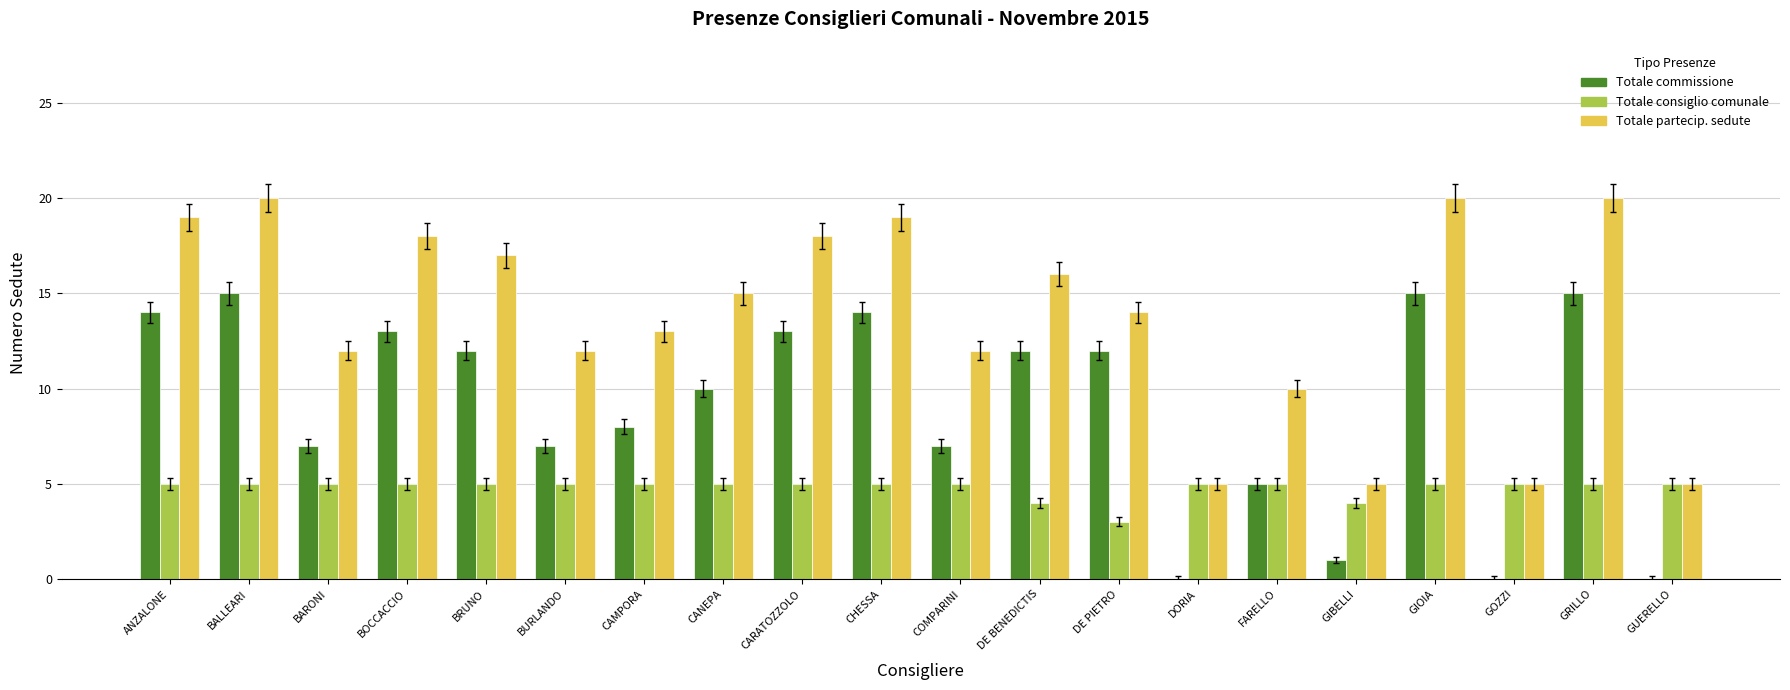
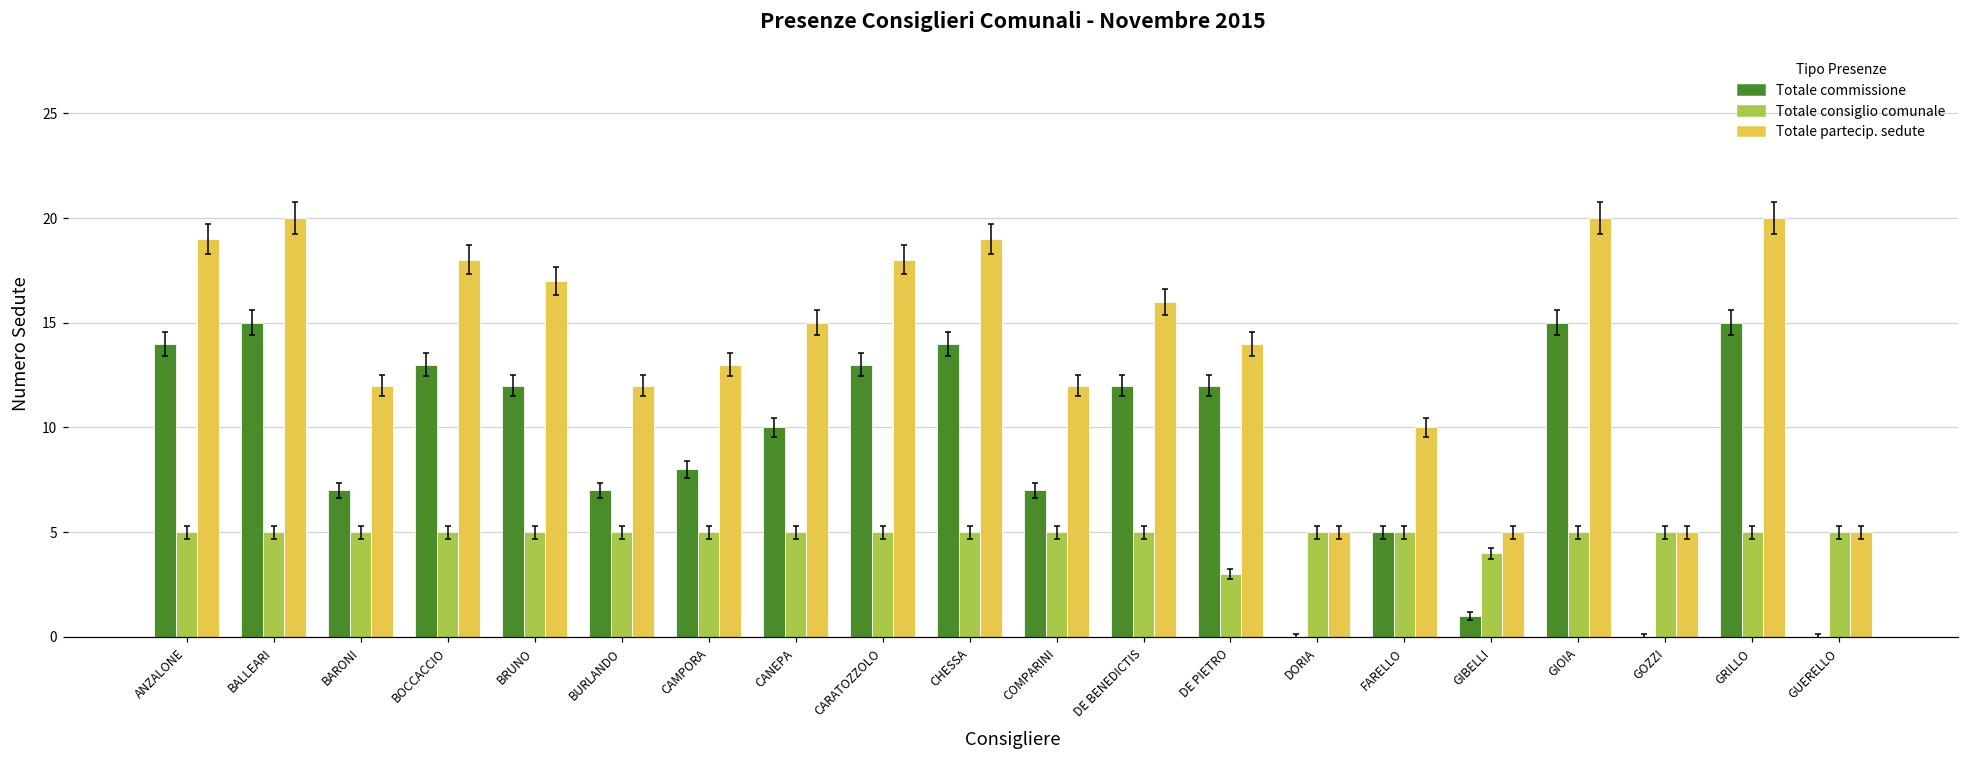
Totale consiglio comunale, DE BENEDICTIS: 4 -> 5
